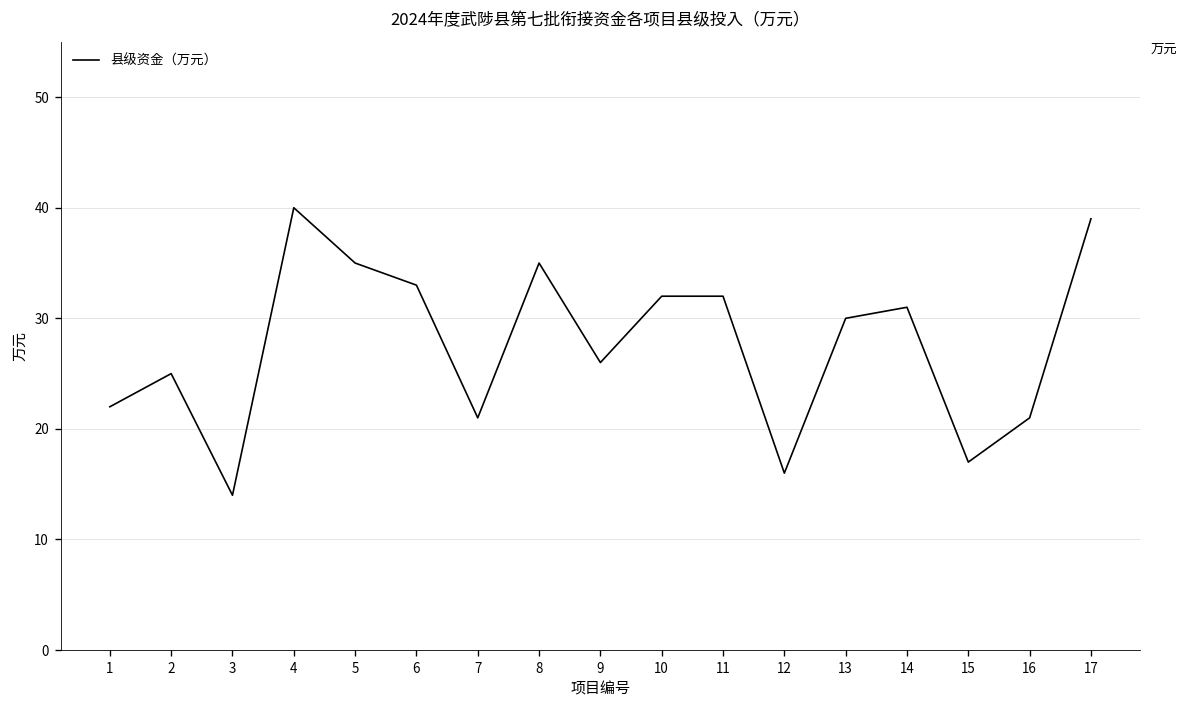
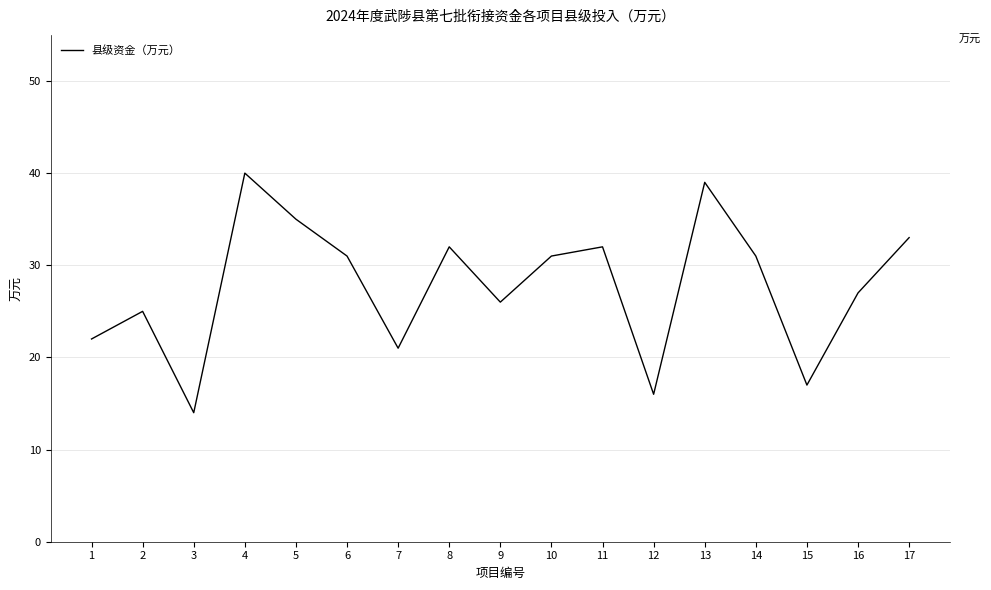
6: 33 -> 31
8: 35 -> 32
10: 32 -> 31
13: 30 -> 39
16: 21 -> 27
17: 39 -> 33
